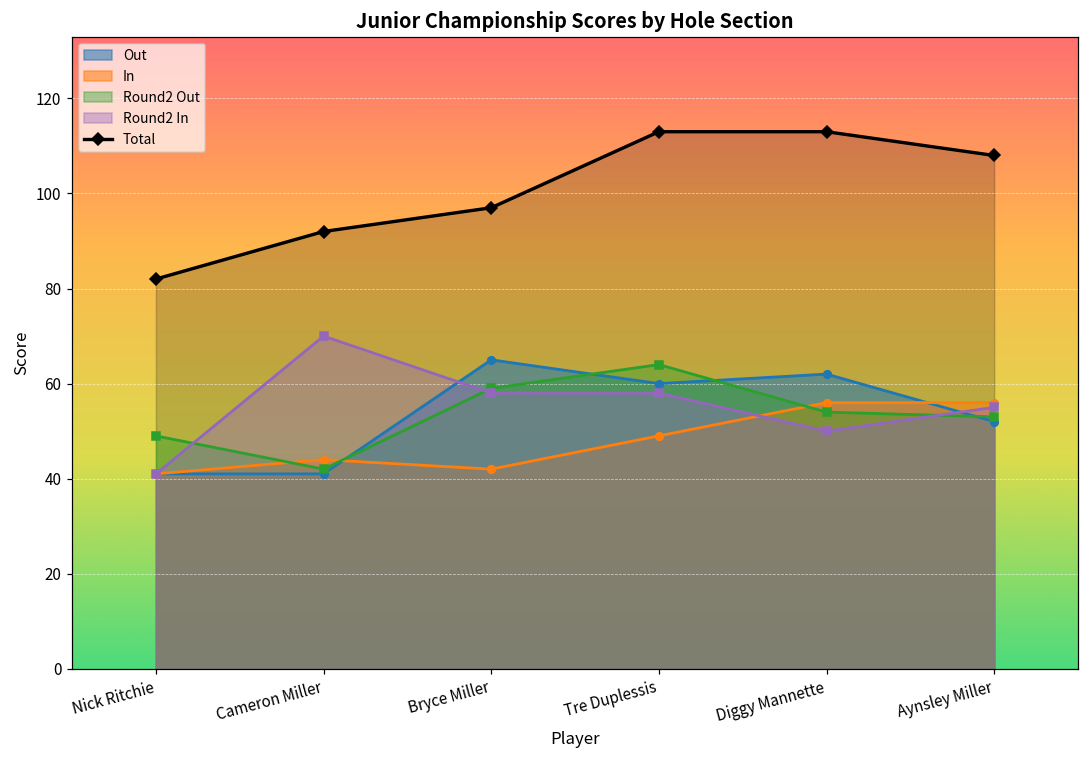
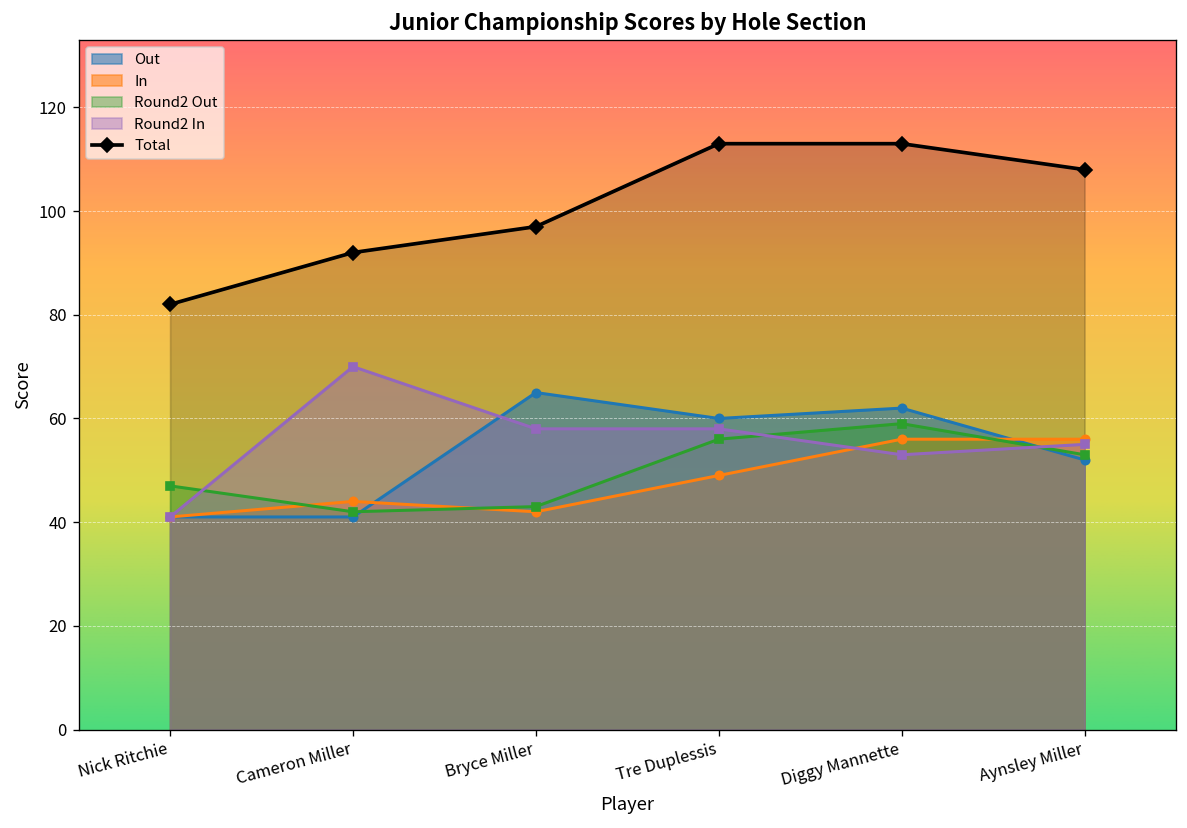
Round2 Out, Nick Ritchie: 49 -> 47
Round2 Out, Bryce Miller: 59 -> 43
Round2 Out, Tre Duplessis: 64 -> 56
Round2 Out, Diggy Mannette: 54 -> 59
Round2 In, Diggy Mannette: 50 -> 53
